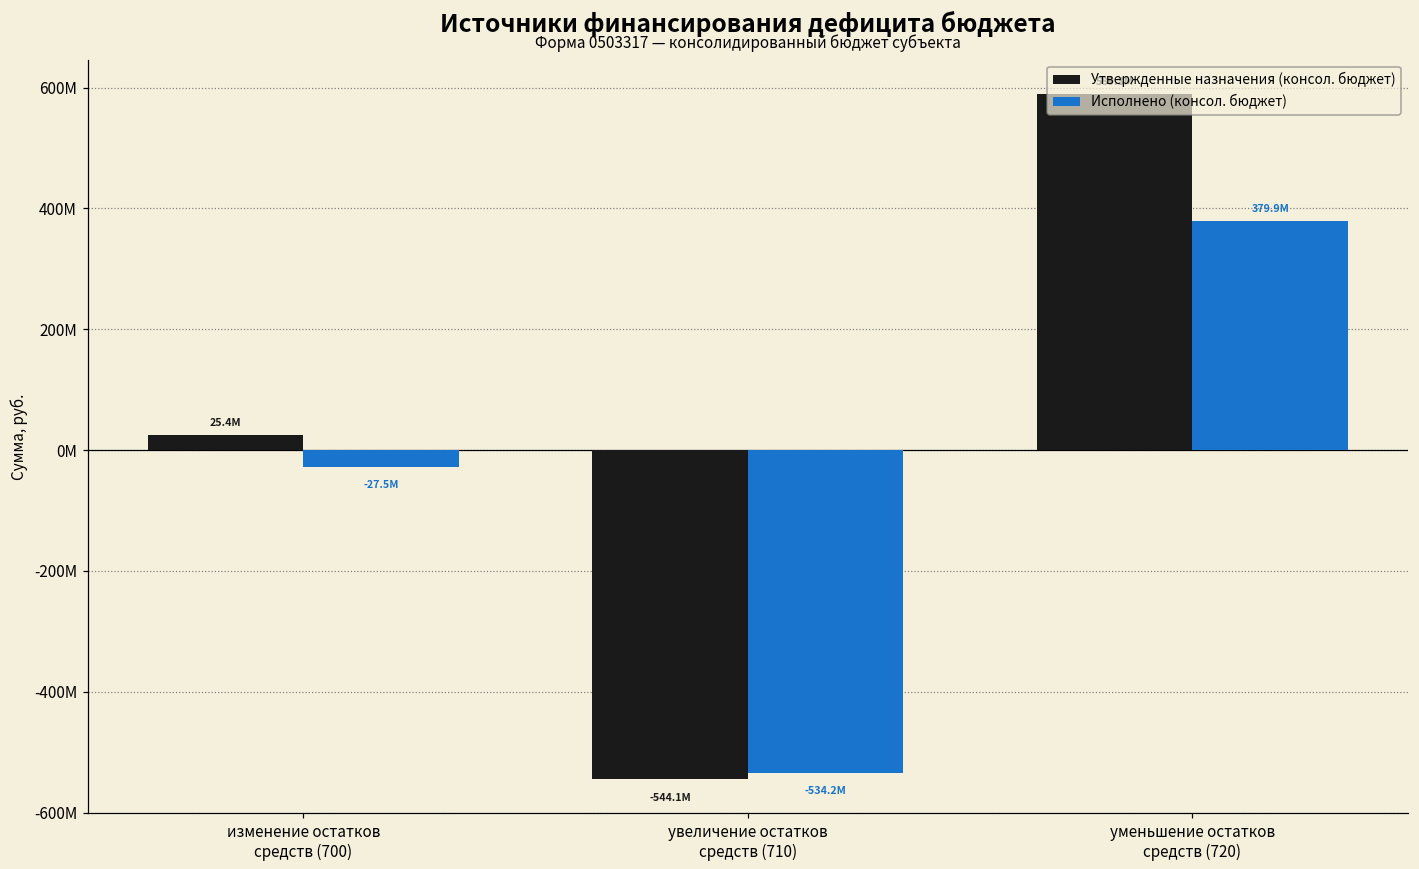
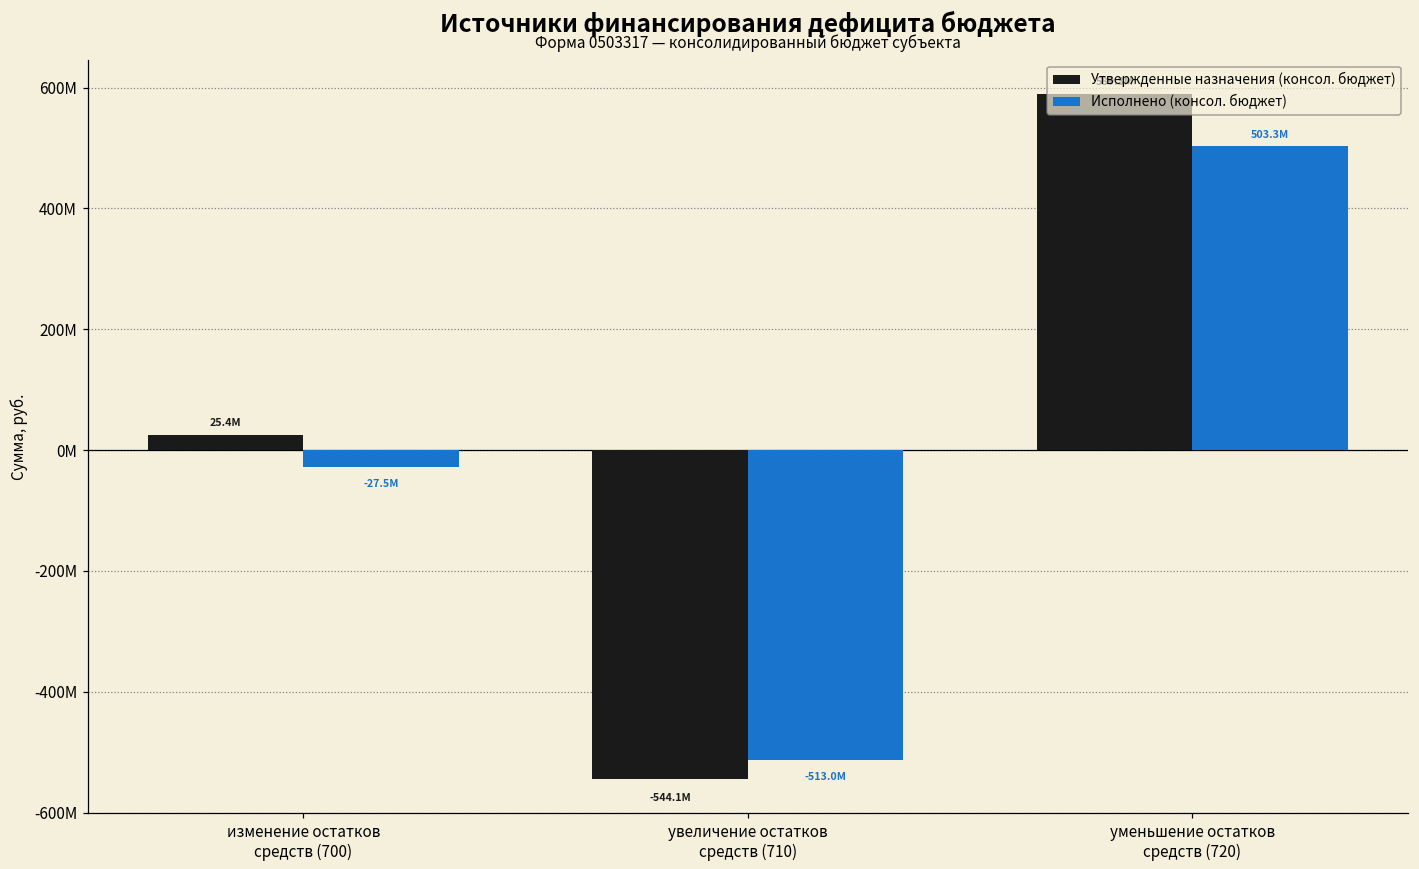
Исполнено (консол. бюджет), увеличение остатков средств (710): -534.2M -> -513.0M
Исполнено (консол. бюджет), уменьшение остатков средств (720): 379.9M -> 503.3M
